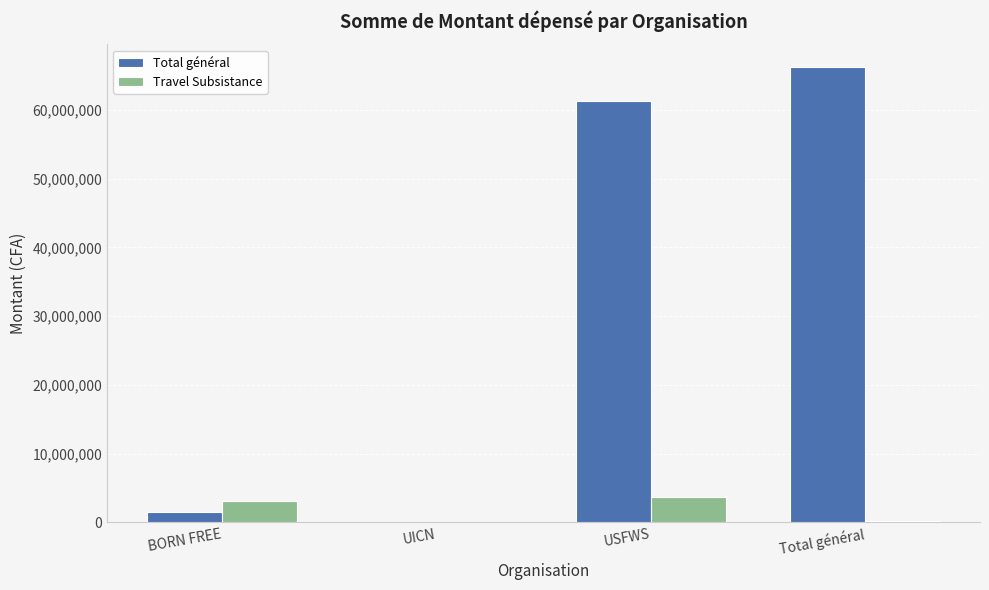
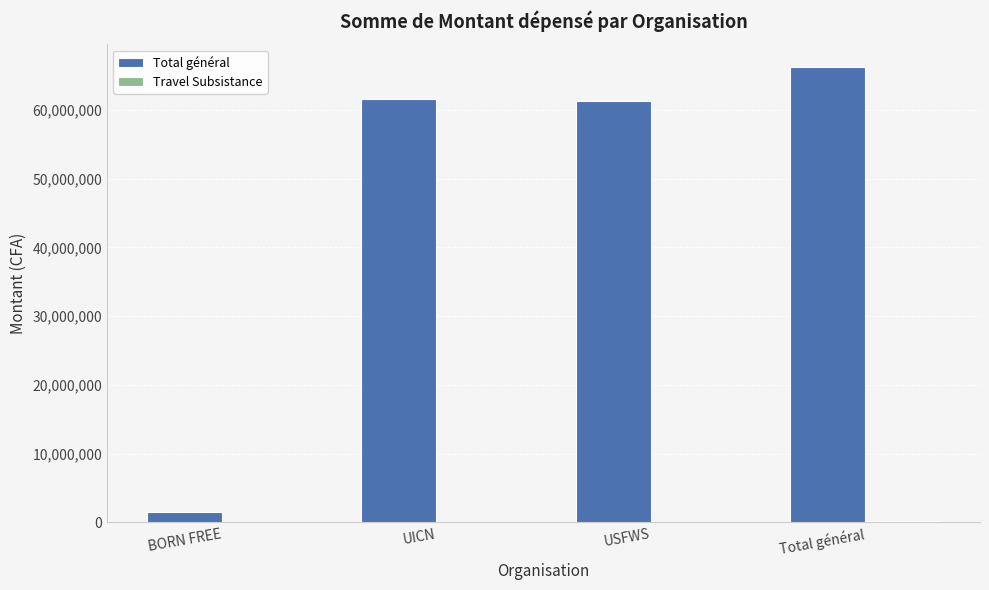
Travel Subsistance, BORN FREE: 3,000,000 -> 0
Total général, UICN: 0 -> 62,000,000
Travel Subsistance, USFWS: 4,000,000 -> 0
